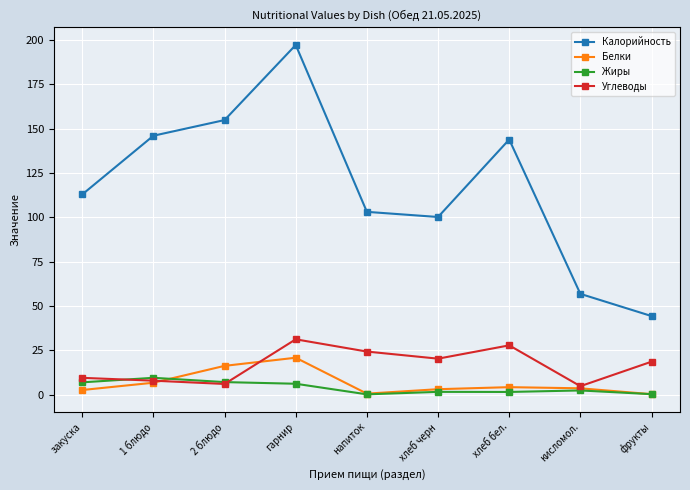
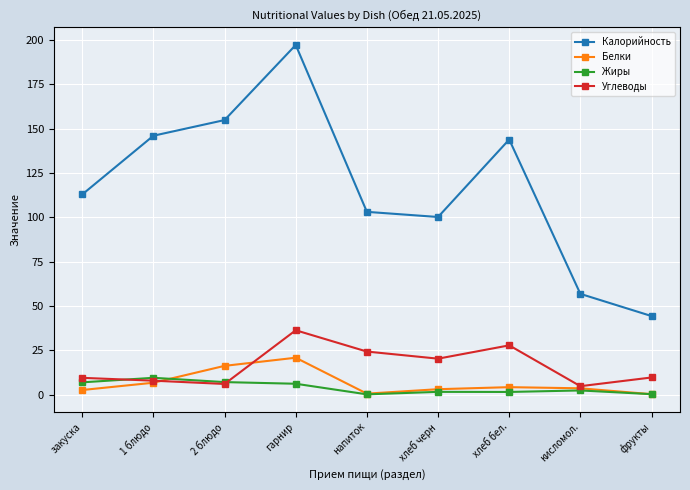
Углеводы, гарнир: 31 -> 36
Углеводы, фрукты: 19 -> 10
